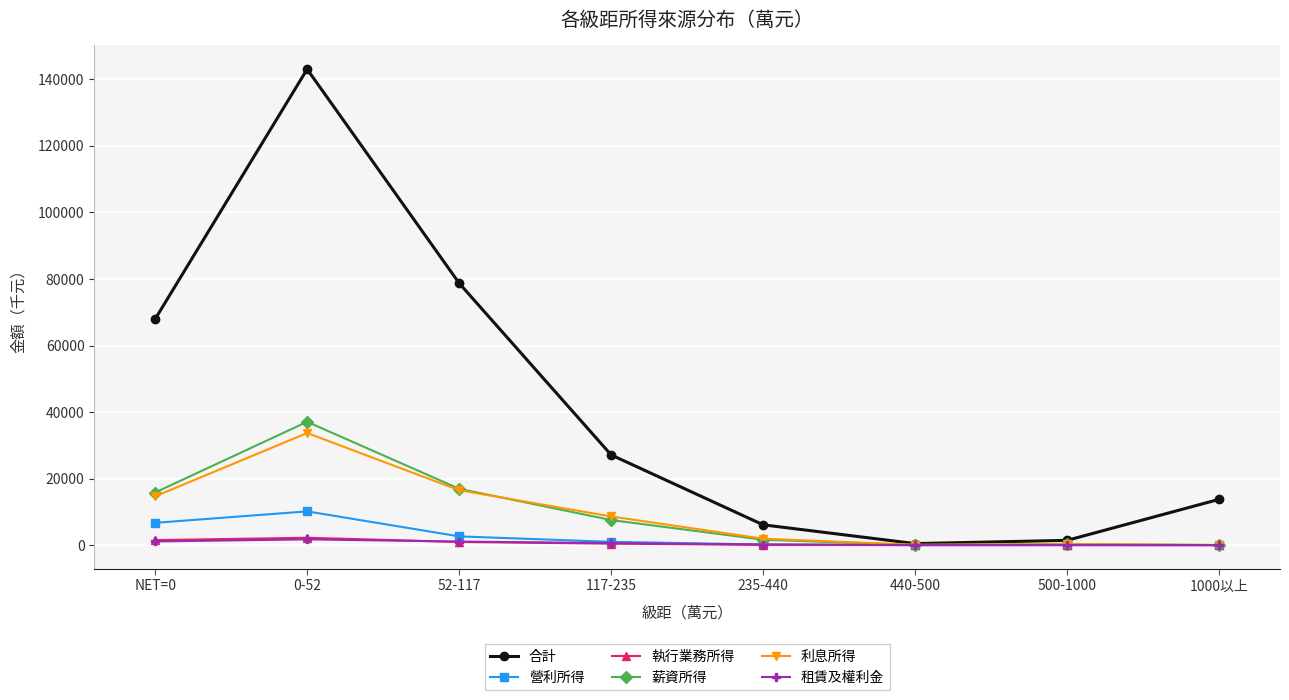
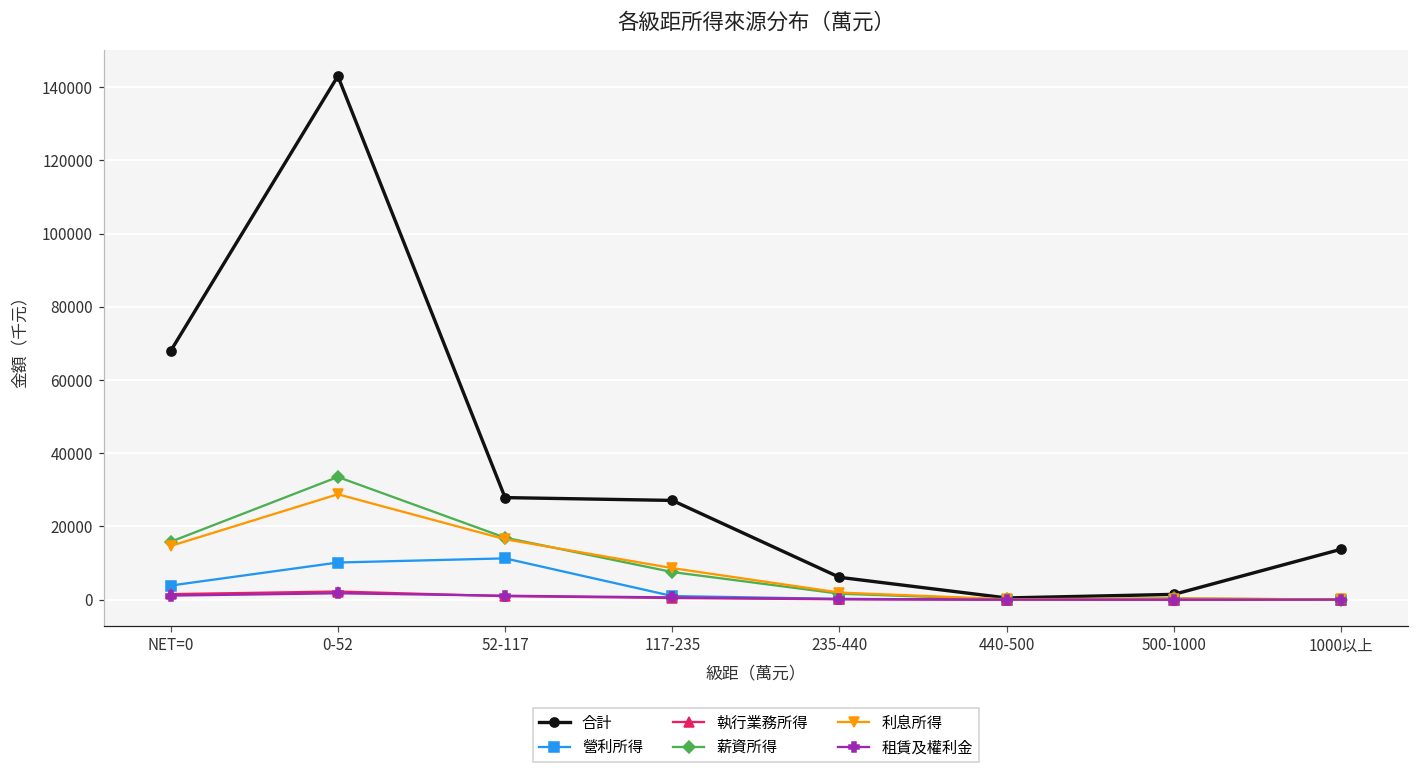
營利所得, NET=0: 7000 -> 4000
薪資所得, 0-52: 37000 -> 34000
利息所得, 0-52: 34000 -> 29000
合計, 52-117: 79000 -> 28000
營利所得, 52-117: 3000 -> 11000
